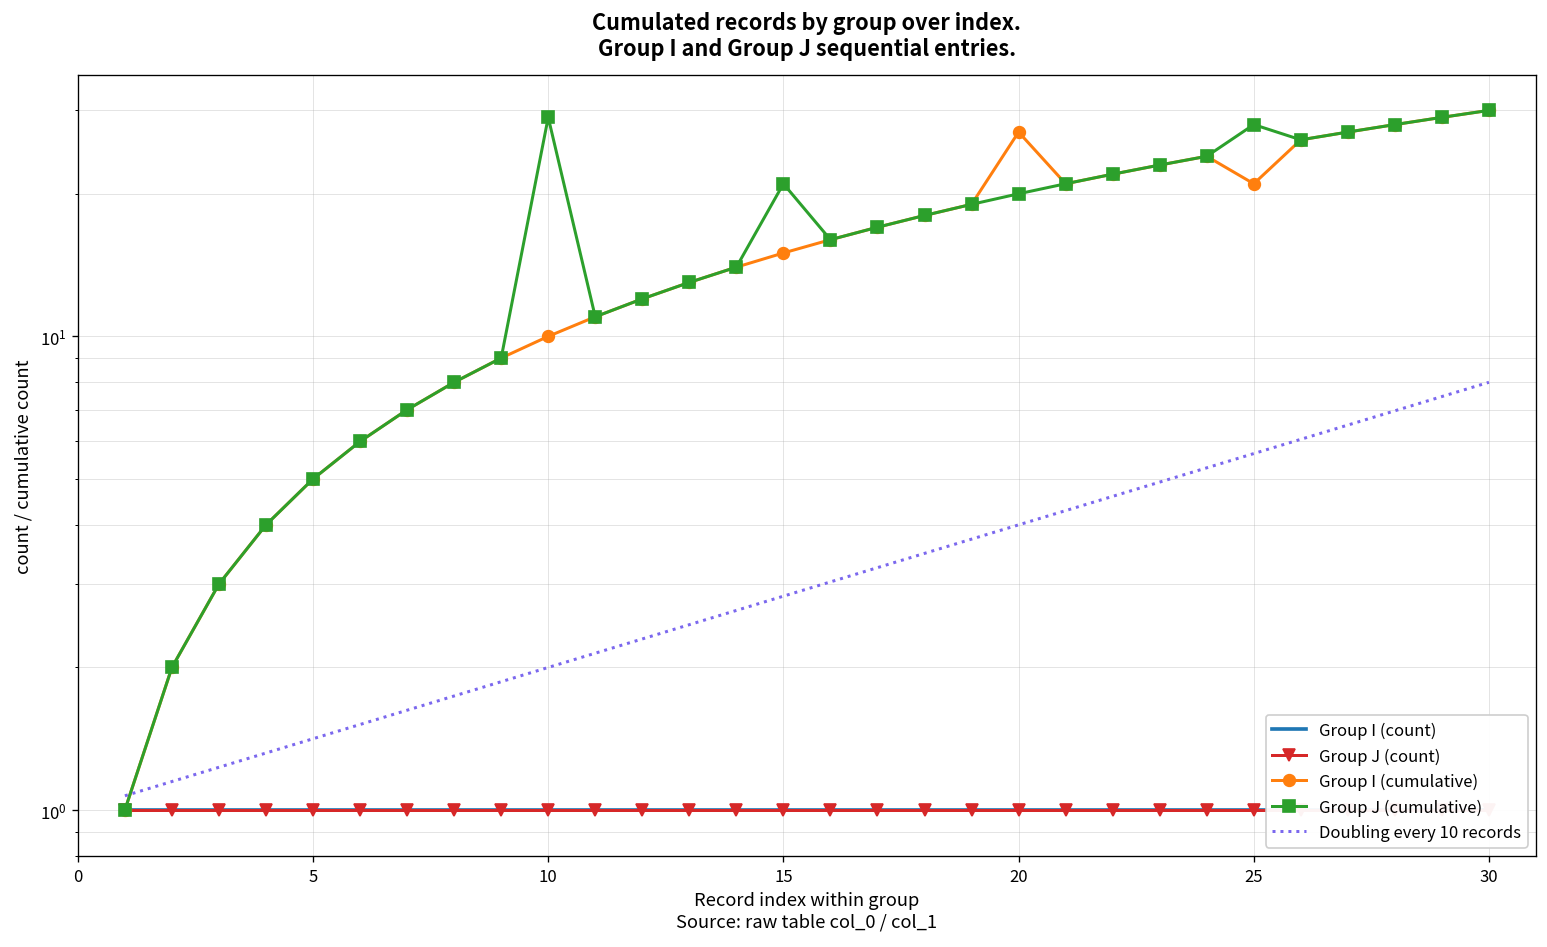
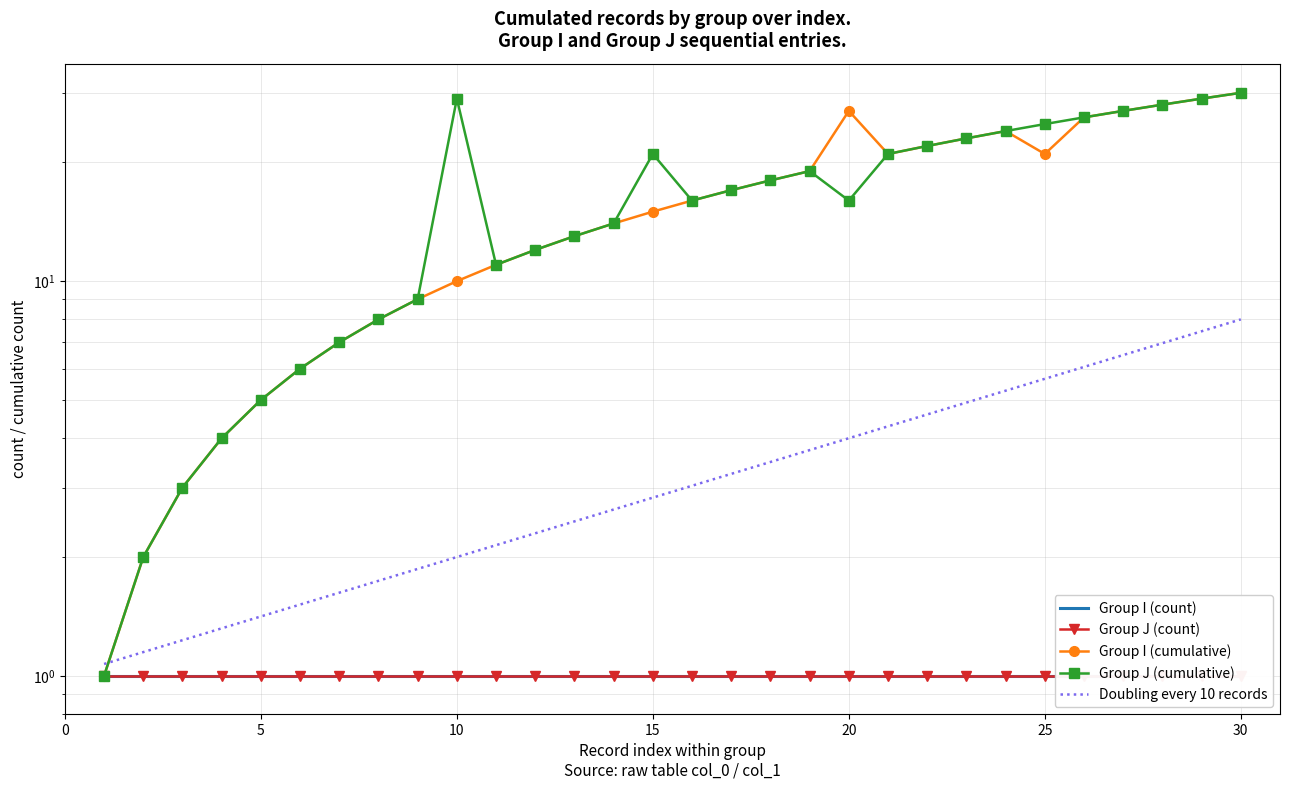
Group J (cumulative), 20: 20 -> 16
Group J (cumulative), 25: 28 -> 25
